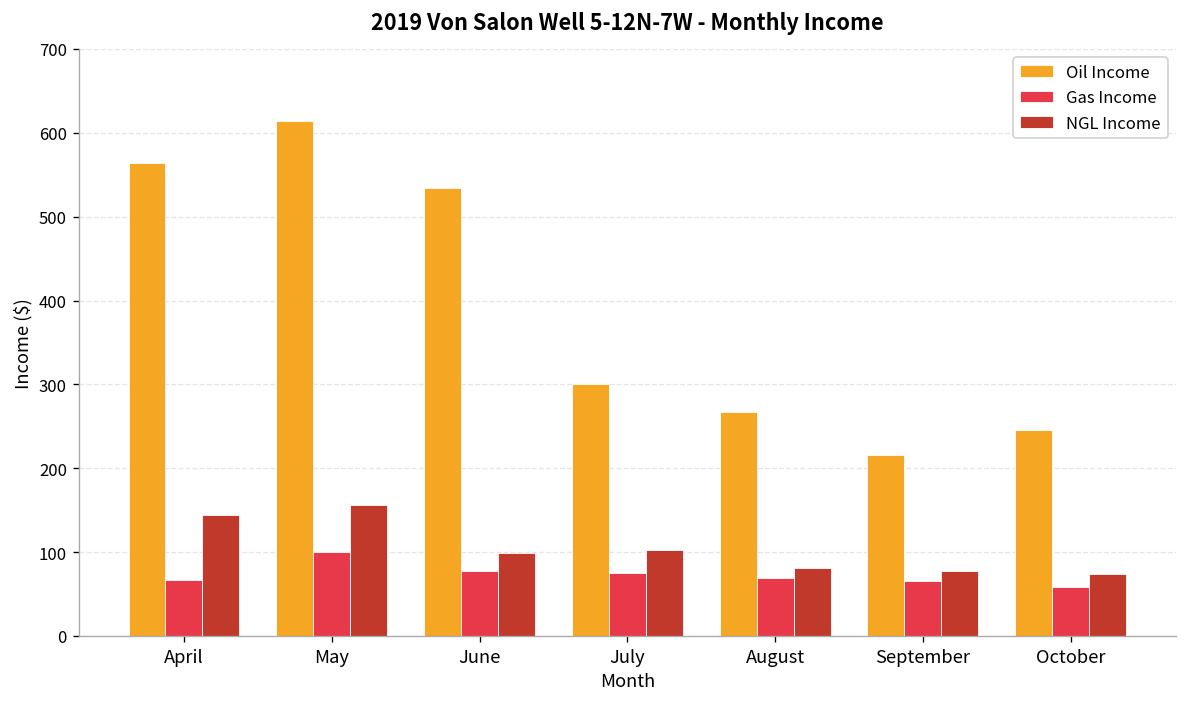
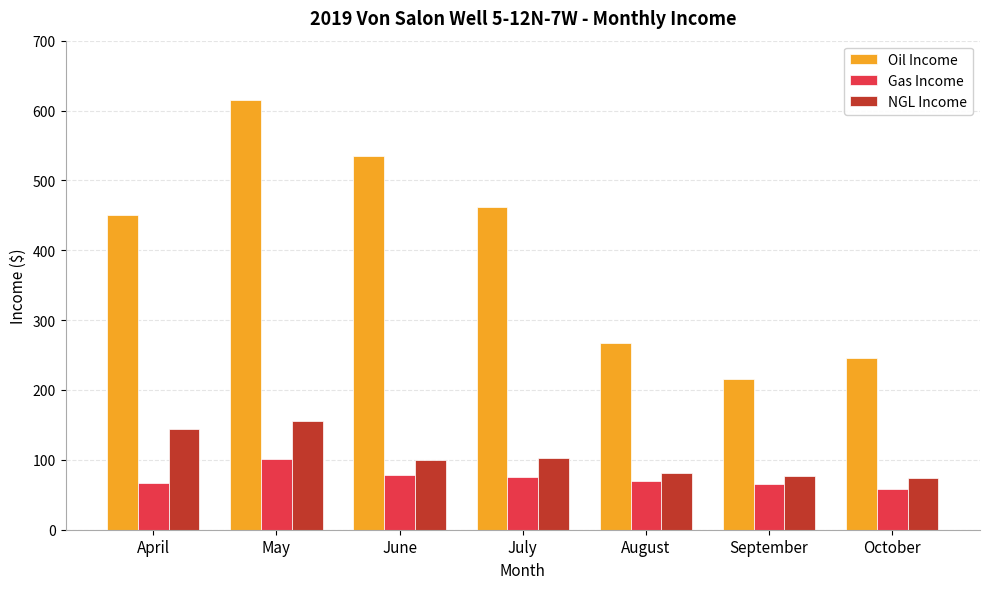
Oil Income, April: 560 -> 450
Oil Income, July: 300 -> 460
